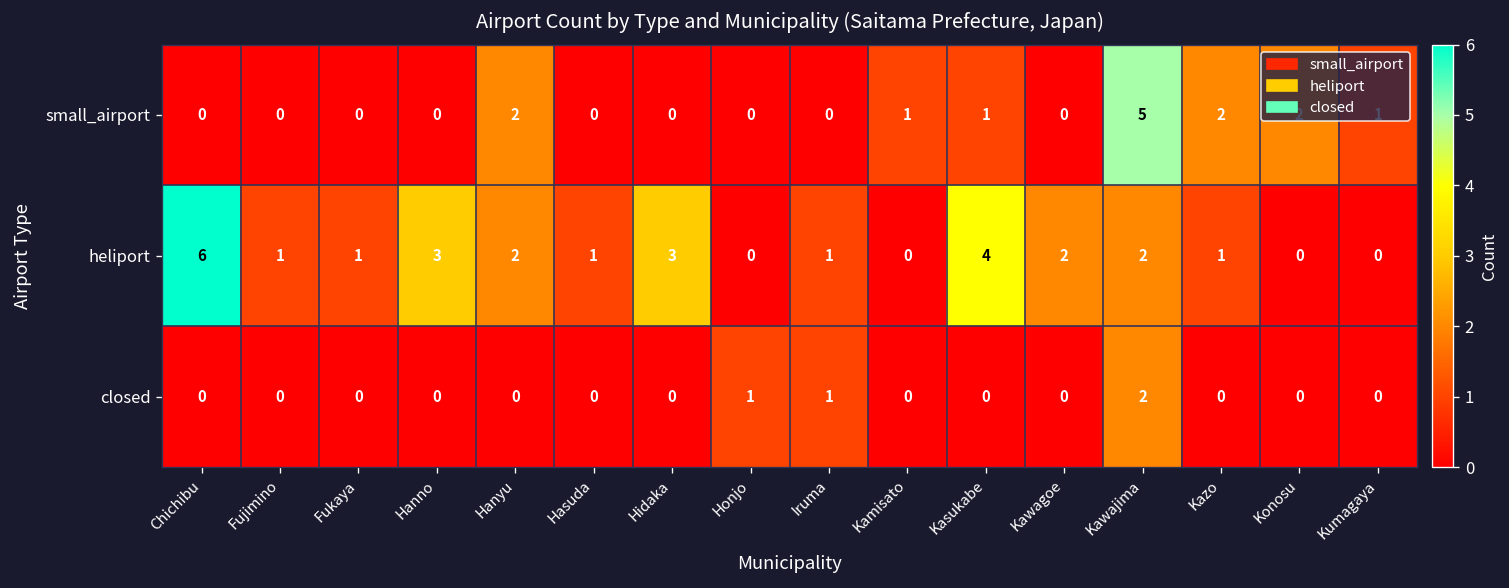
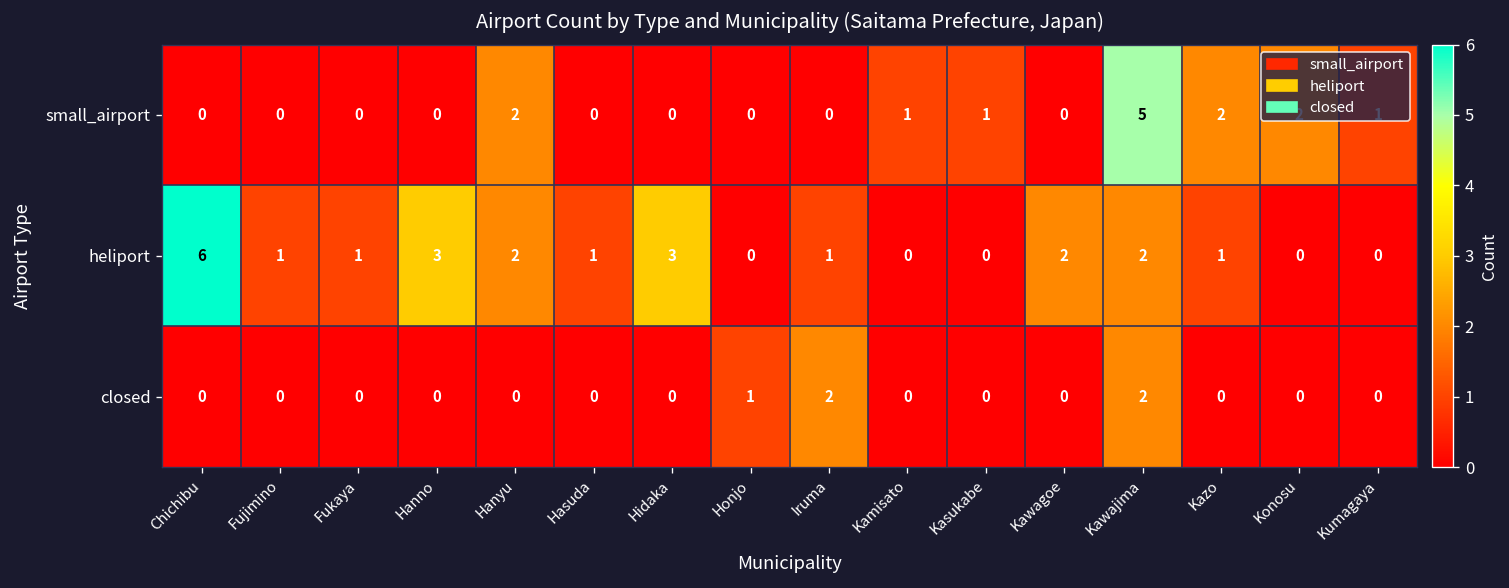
heliport, Kasukabe: 4 -> 0
closed, Iruma: 1 -> 2
